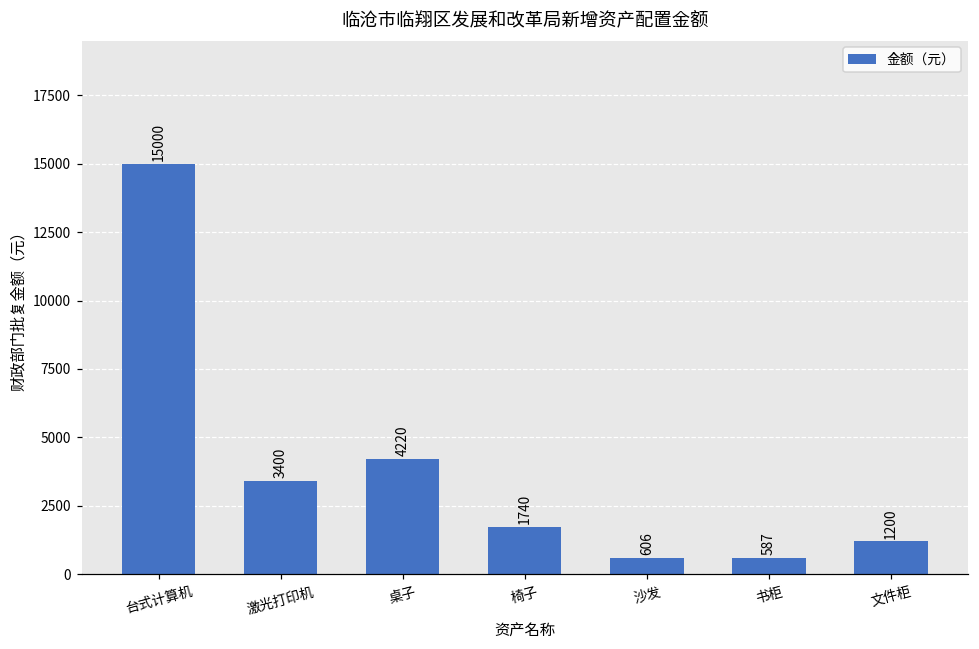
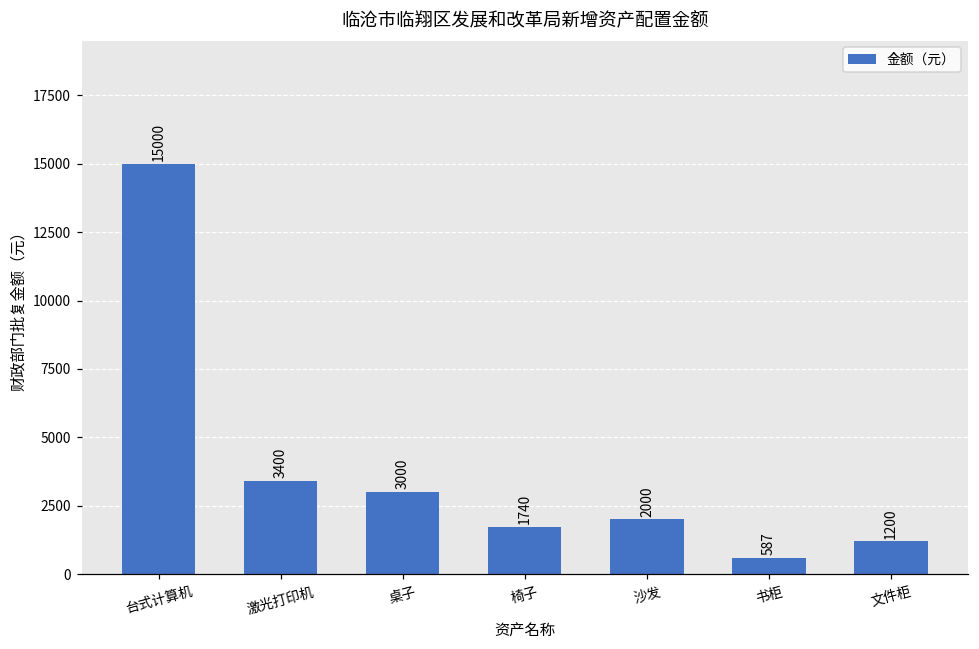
桌子: 4220 -> 3000
沙发: 606 -> 2000
